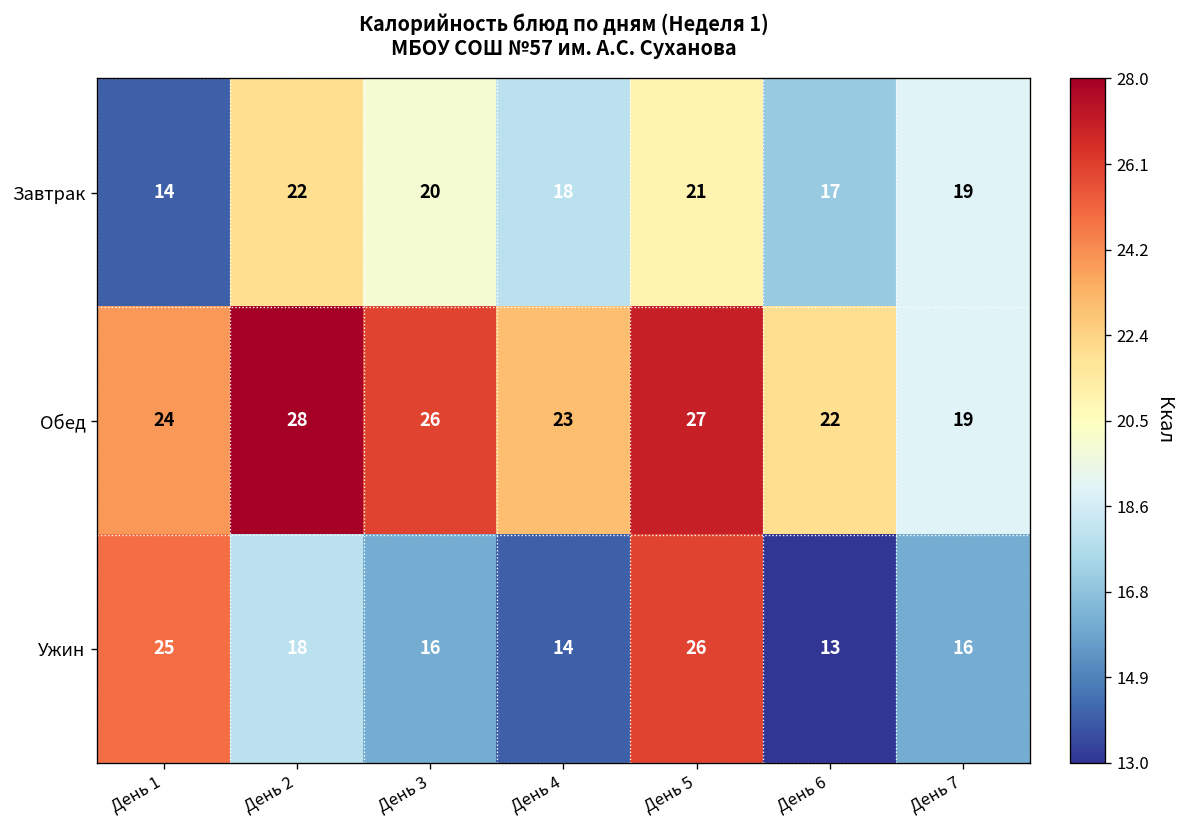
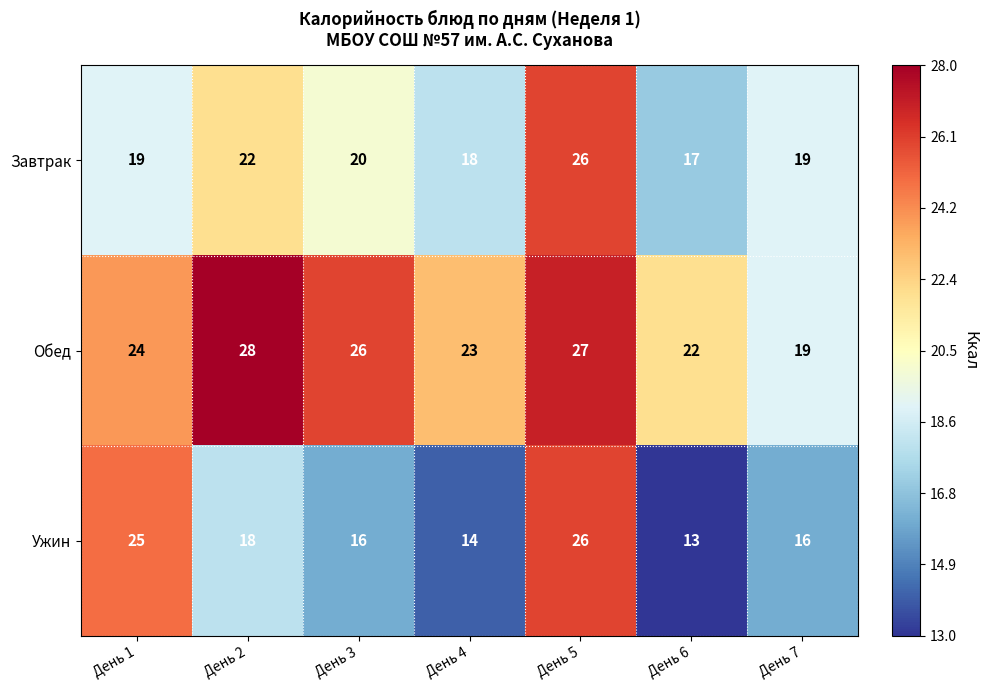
Завтрак, День 1: 14 -> 19
Завтрак, День 5: 21 -> 26
